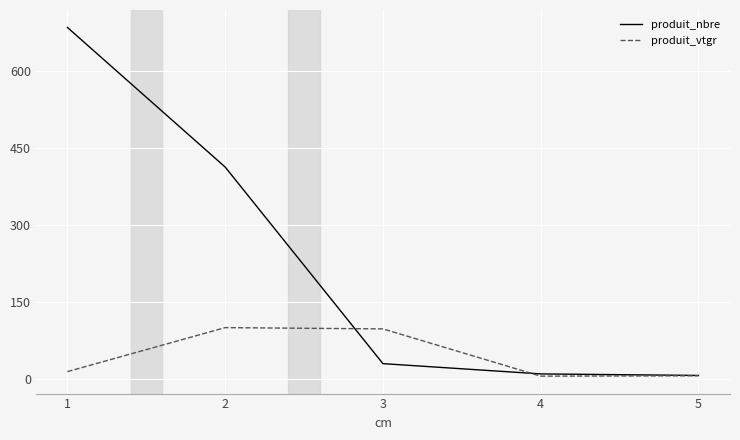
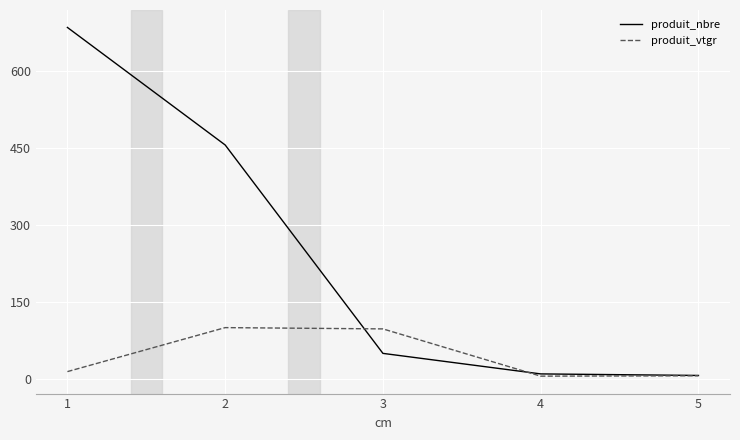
produit_nbre, 2: 410 -> 460
produit_nbre, 3: 30 -> 50
